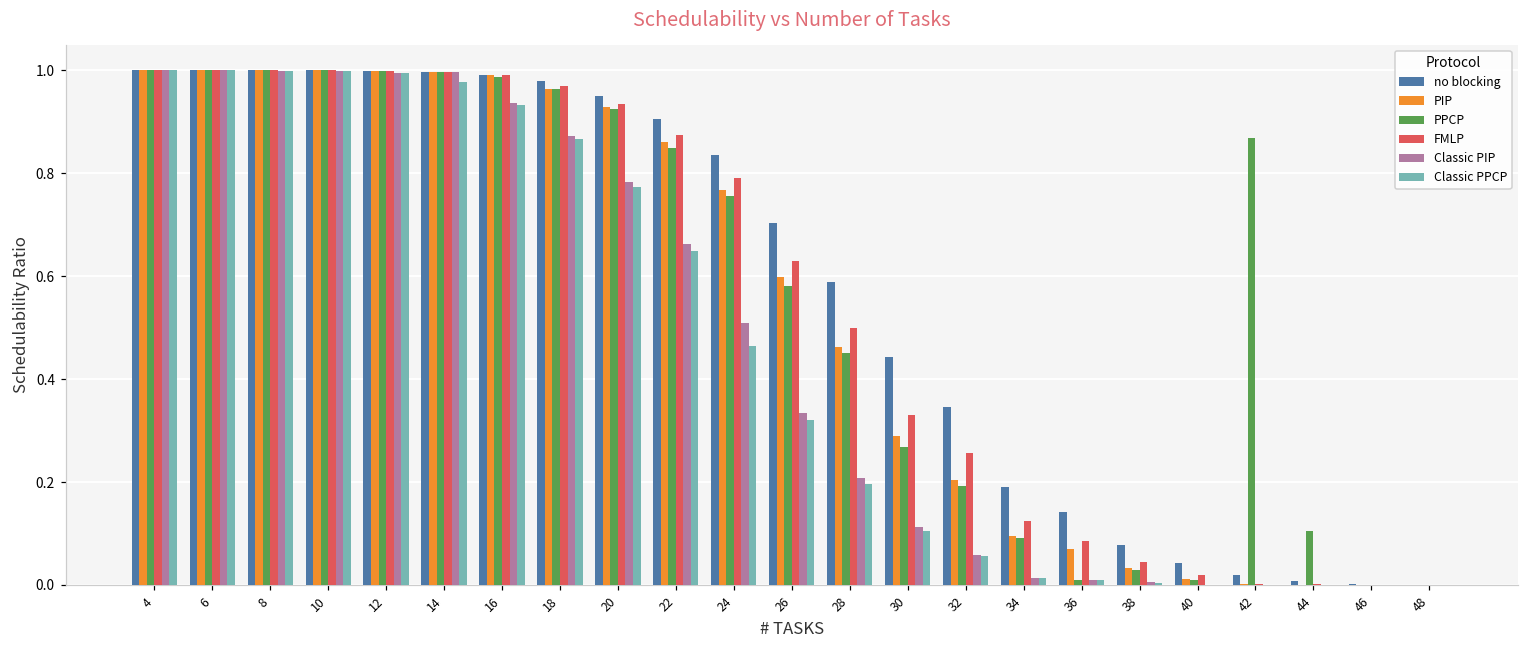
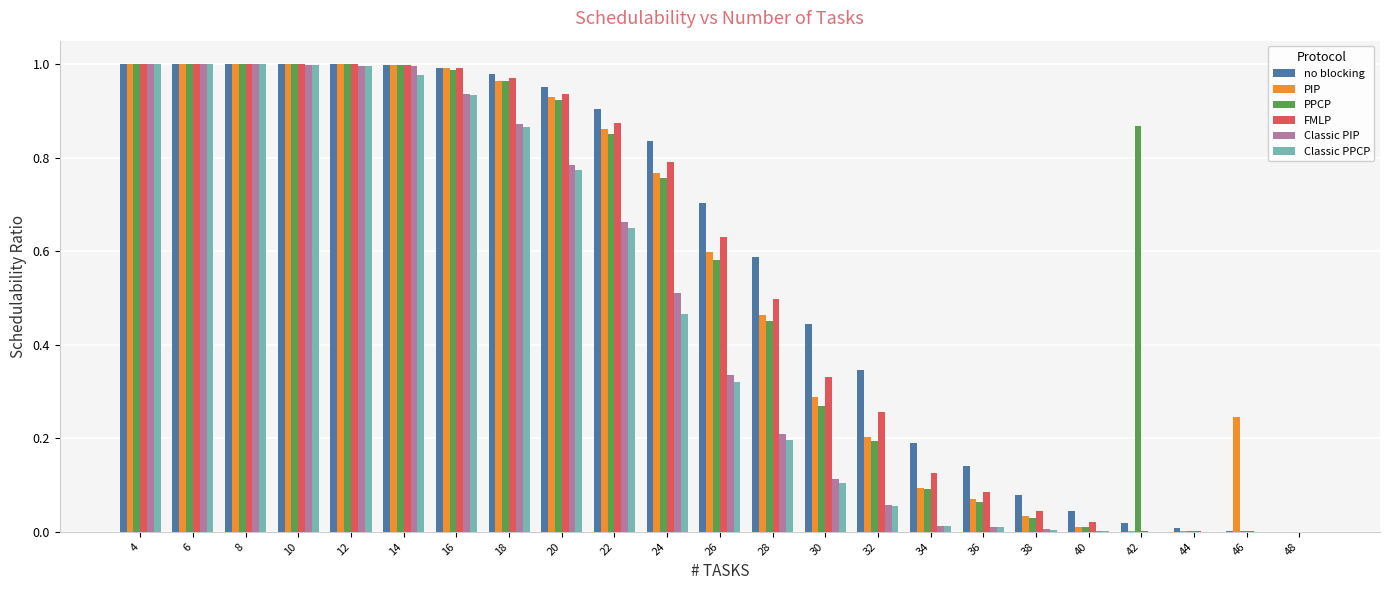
PPCP, 36: 0.01 -> 0.06
PPCP, 44: 0.11 -> 0.00
PIP, 46: 0.00 -> 0.25
